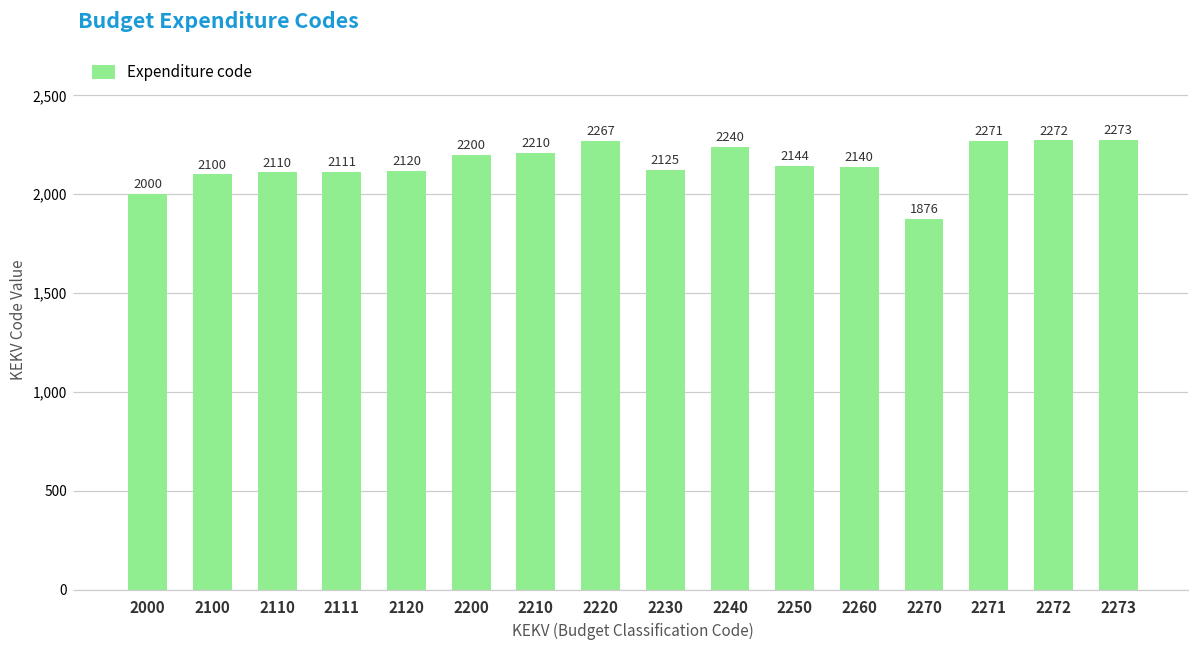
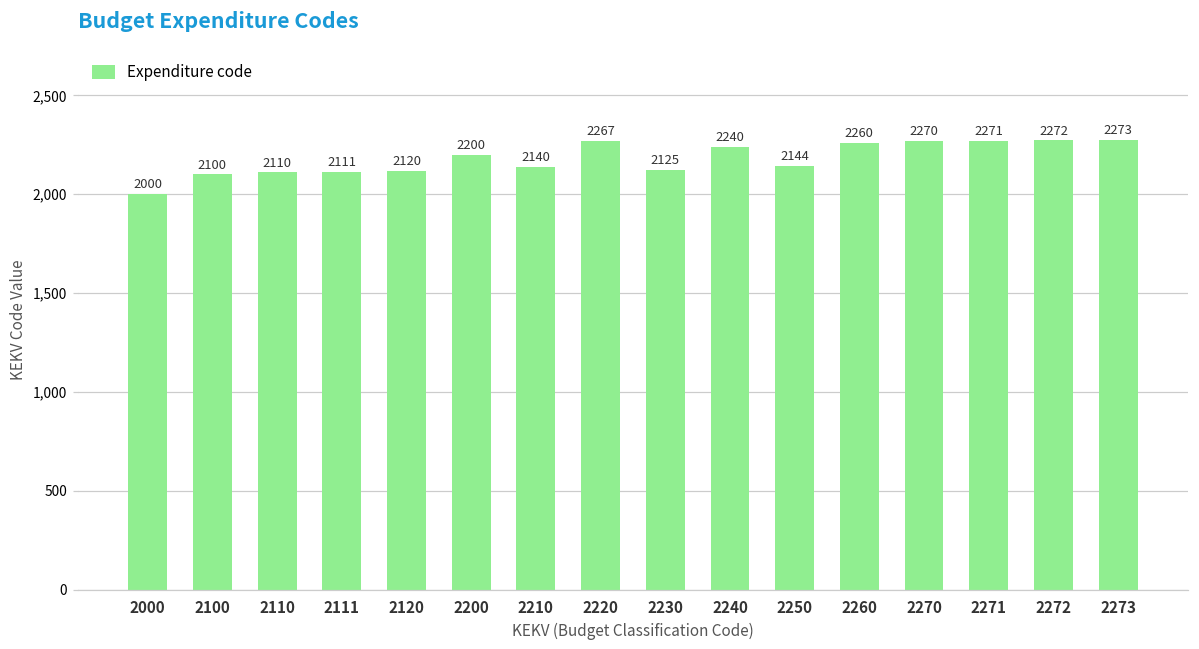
2210: 2210 -> 2140
2260: 2140 -> 2260
2270: 1876 -> 2270
